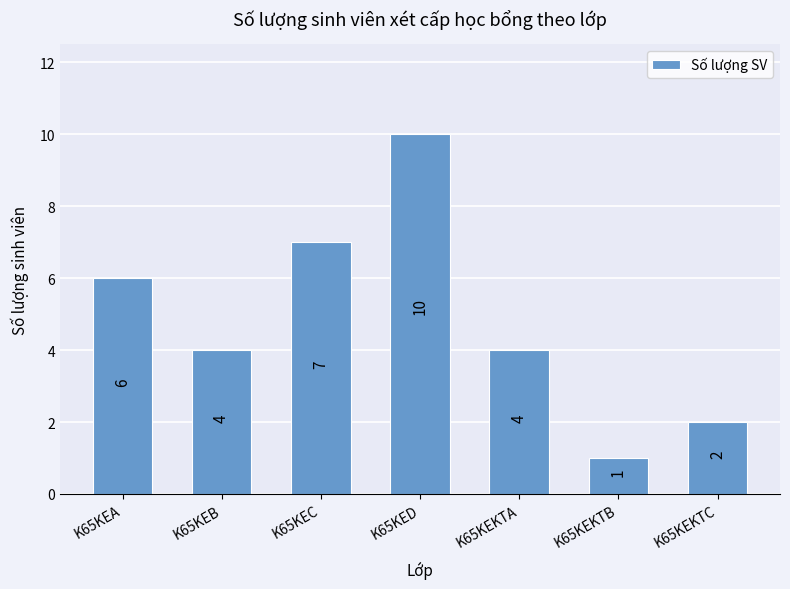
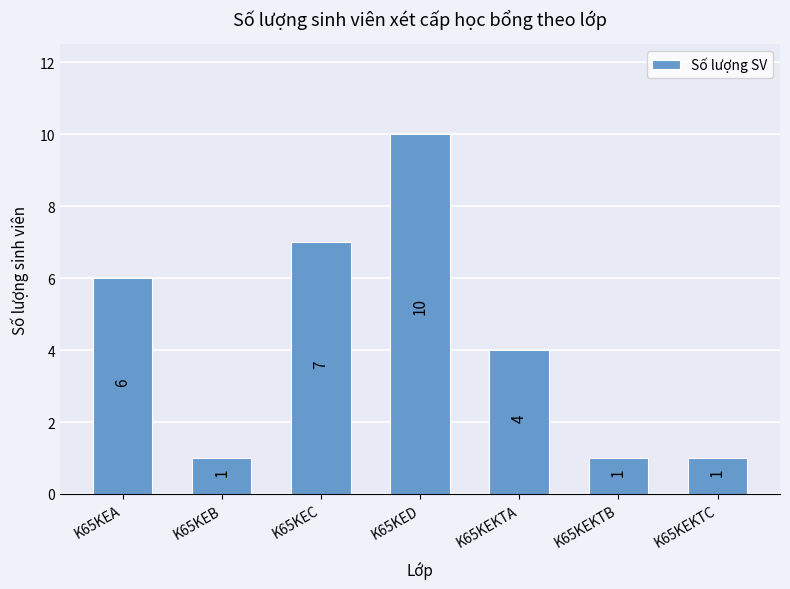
K65KEB: 4 -> 1
K65KEKTC: 2 -> 1
